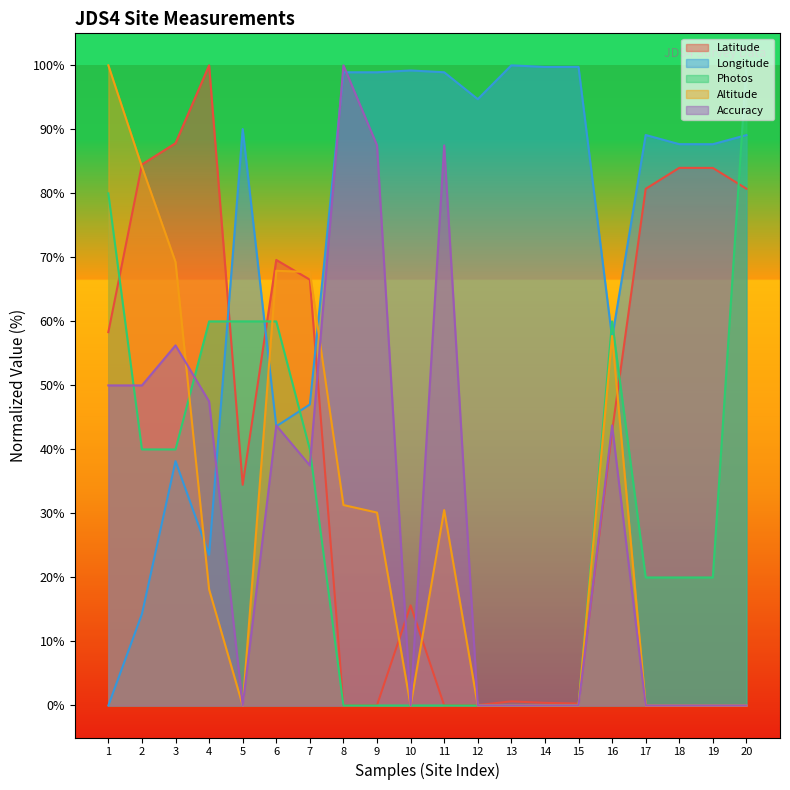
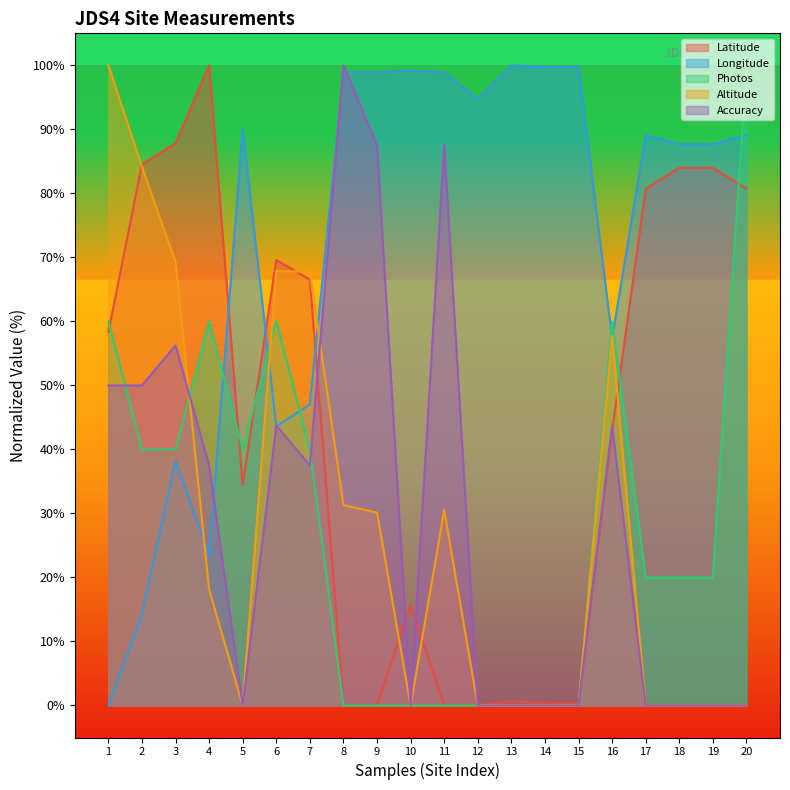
Photos, 1: 80% -> 60%
Accuracy, 4: 48% -> 38%
Photos, 5: 60% -> 40%
